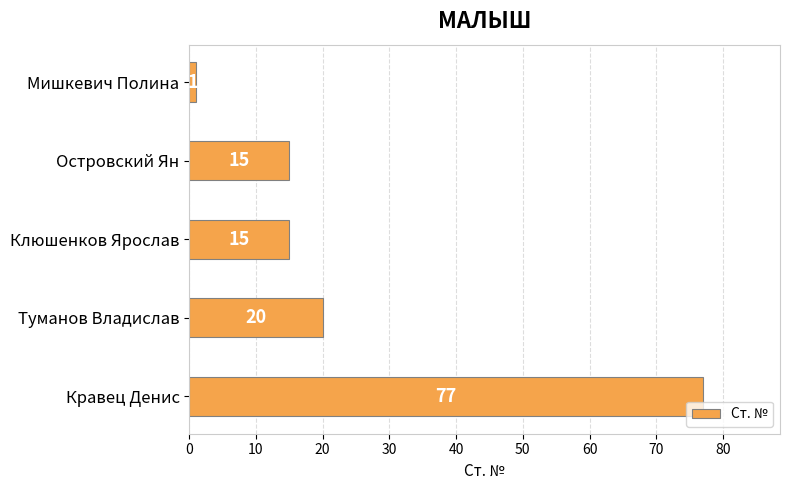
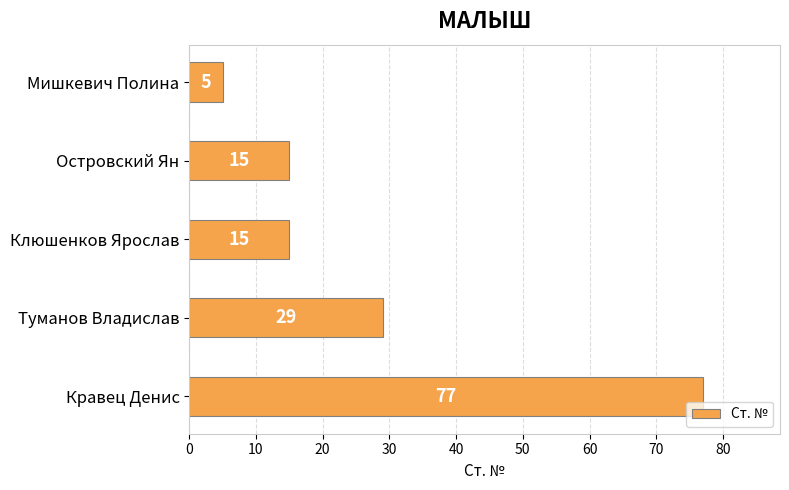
Мишкевич Полина: 1 -> 5
Туманов Владислав: 20 -> 29
